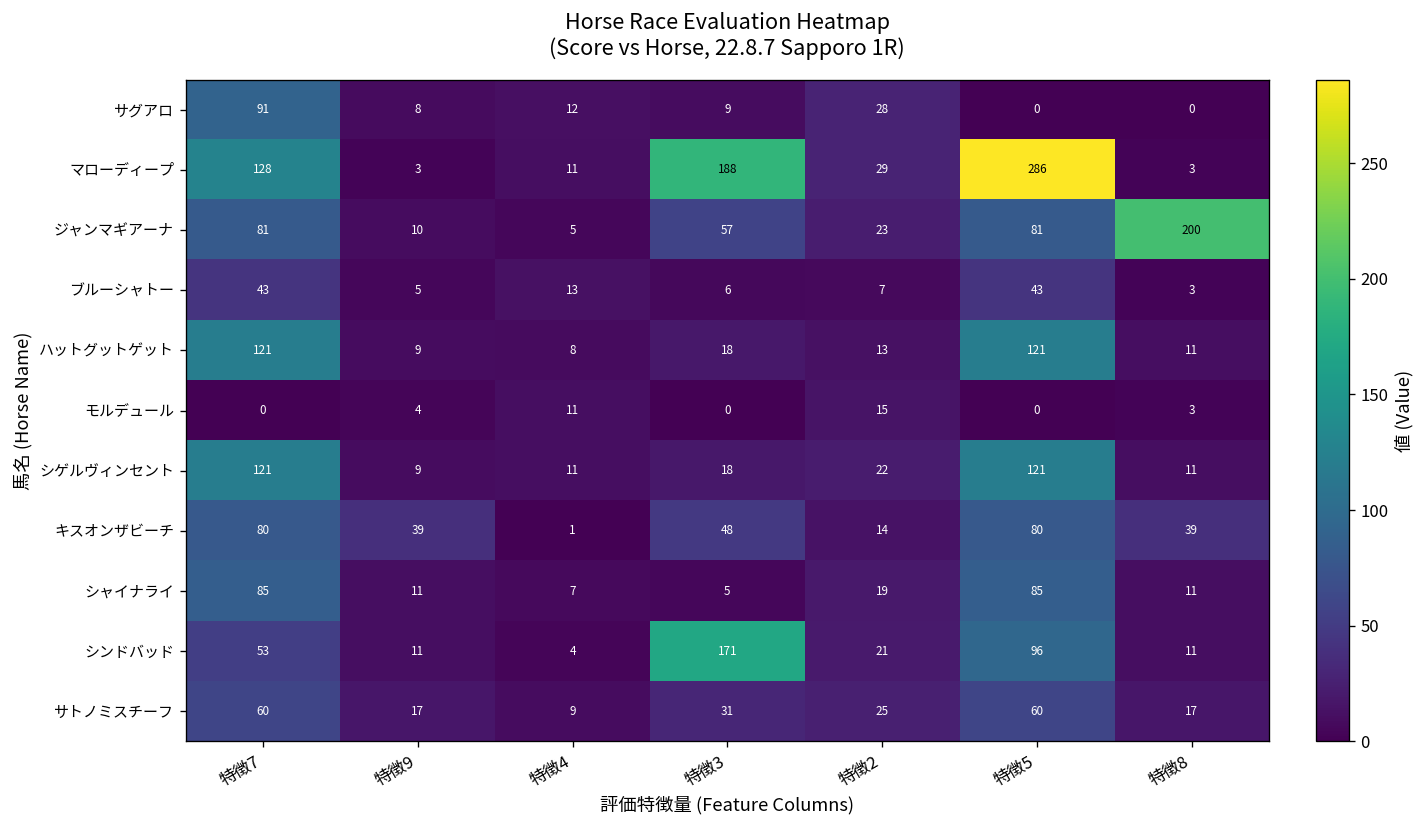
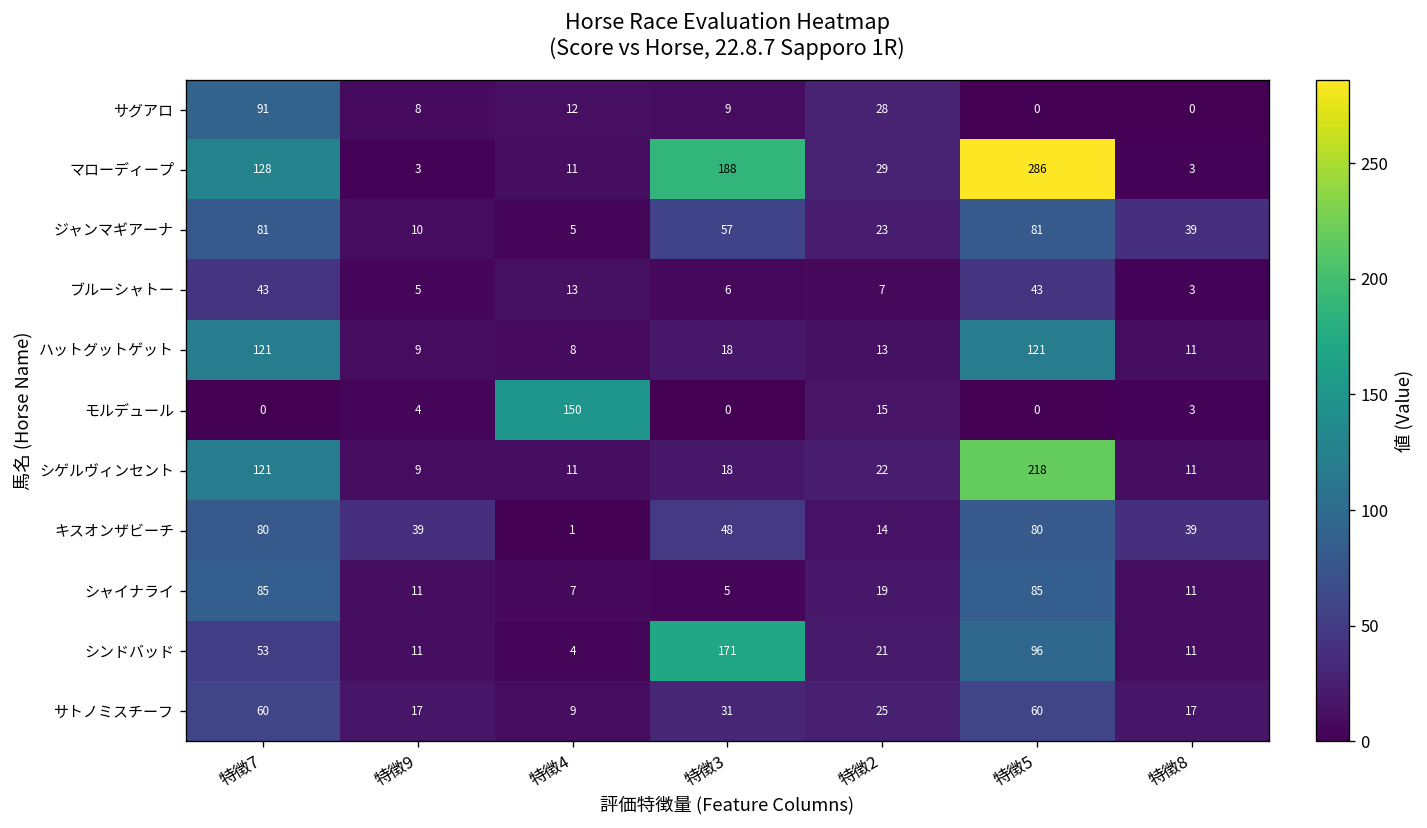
ジャンマギアーナ, 特徴8: 200 -> 39
モルデュール, 特徴4: 11 -> 150
シゲルヴィンセント, 特徴5: 121 -> 218
